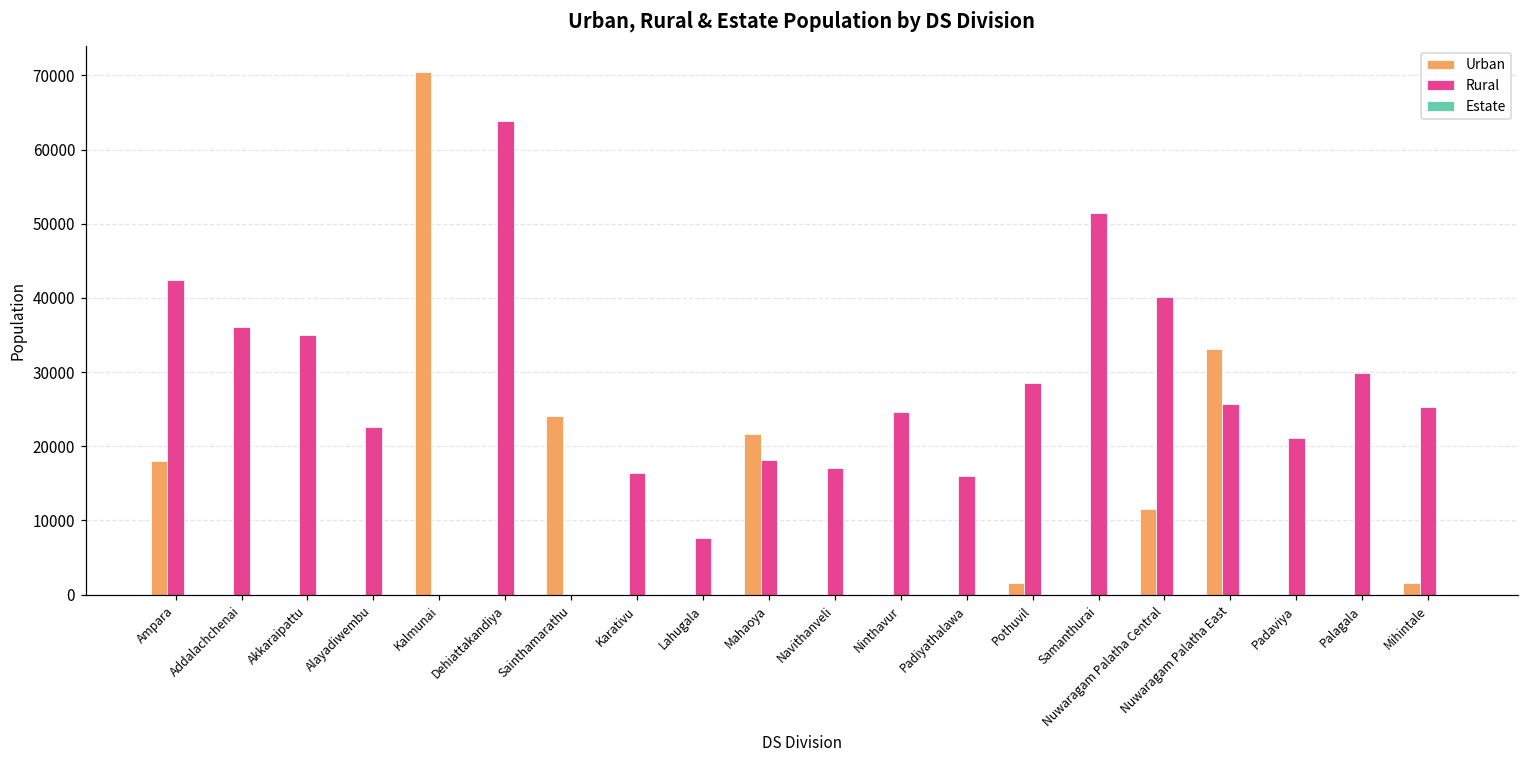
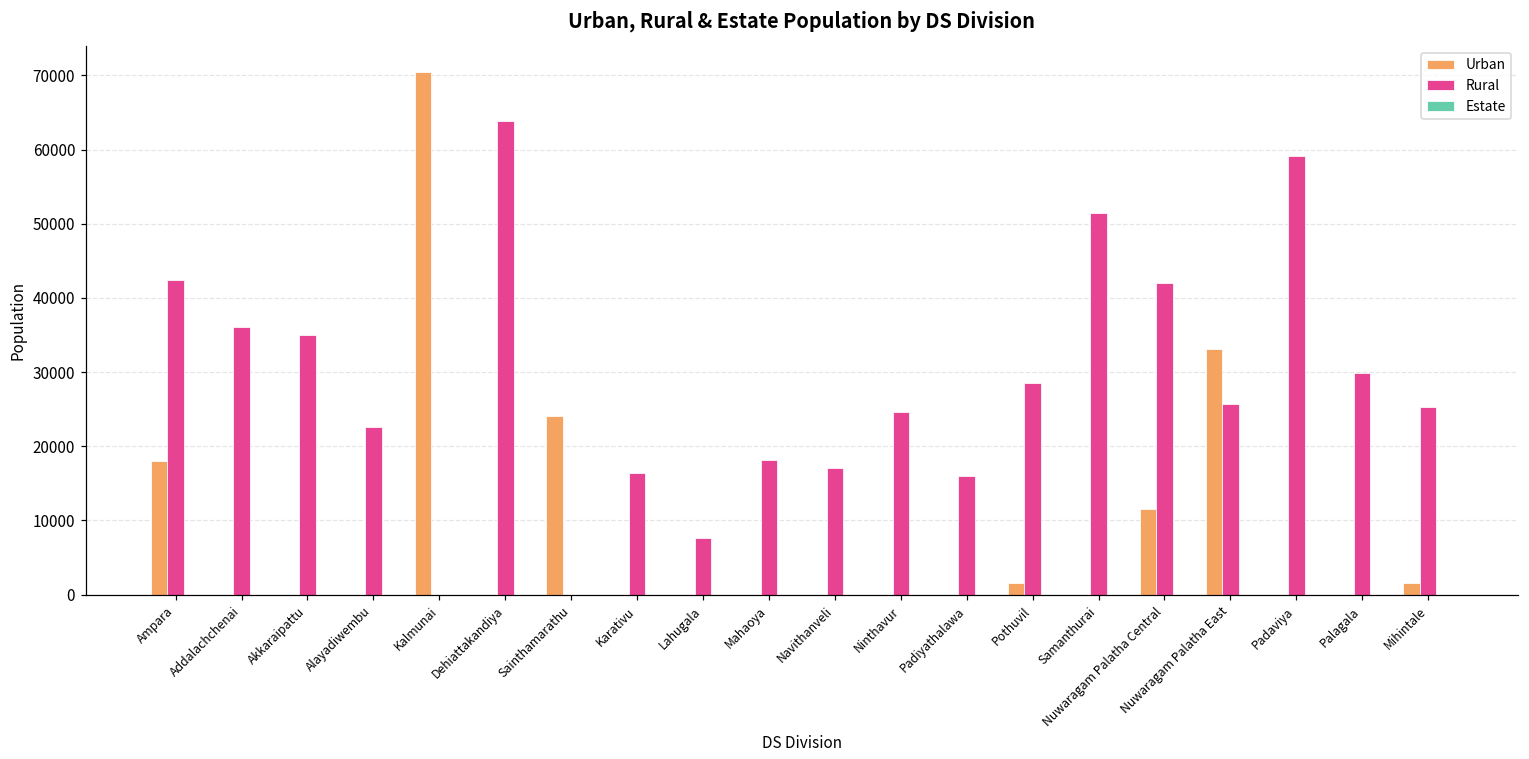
Urban, Mahaoya: 22000 -> 0
Rural, Nuwaragam Palatha Central: 40000 -> 42000
Rural, Padaviya: 21000 -> 59000
